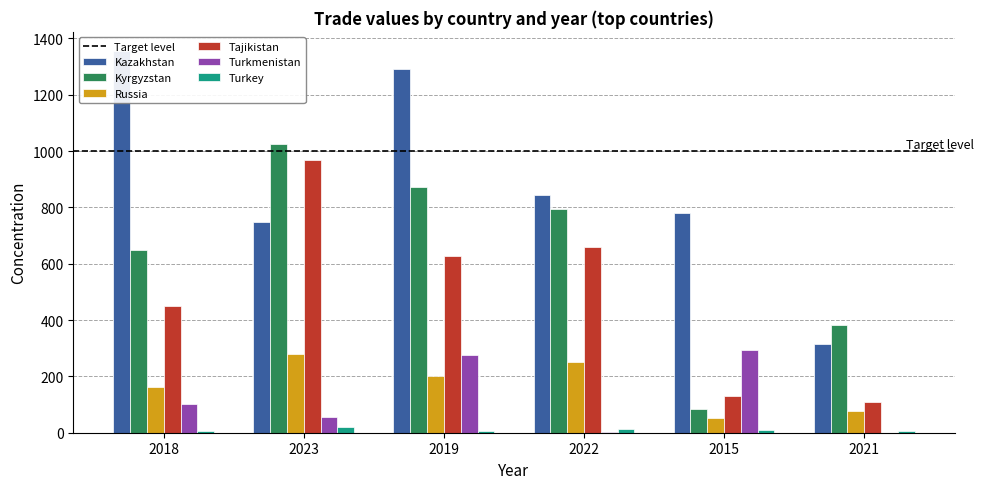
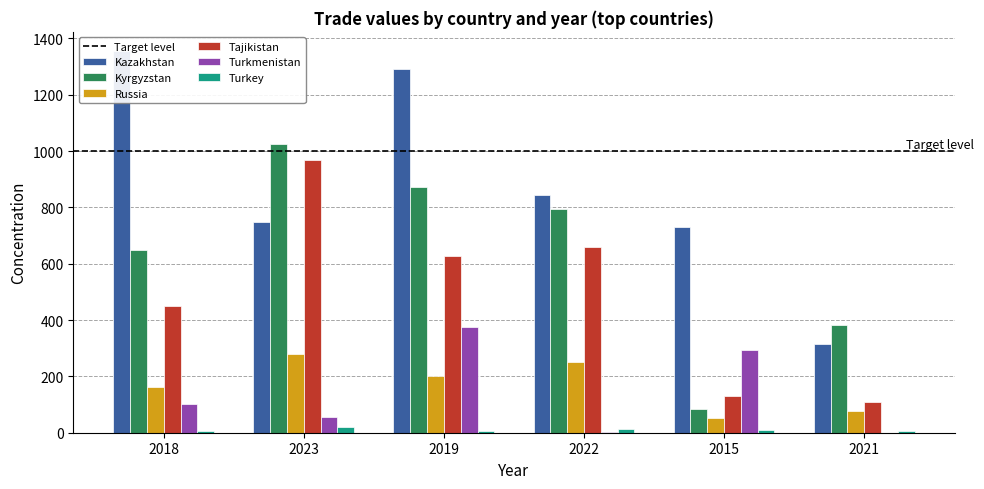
Turkmenistan, 2019: 280 -> 370
Kazakhstan, 2015: 780 -> 730
